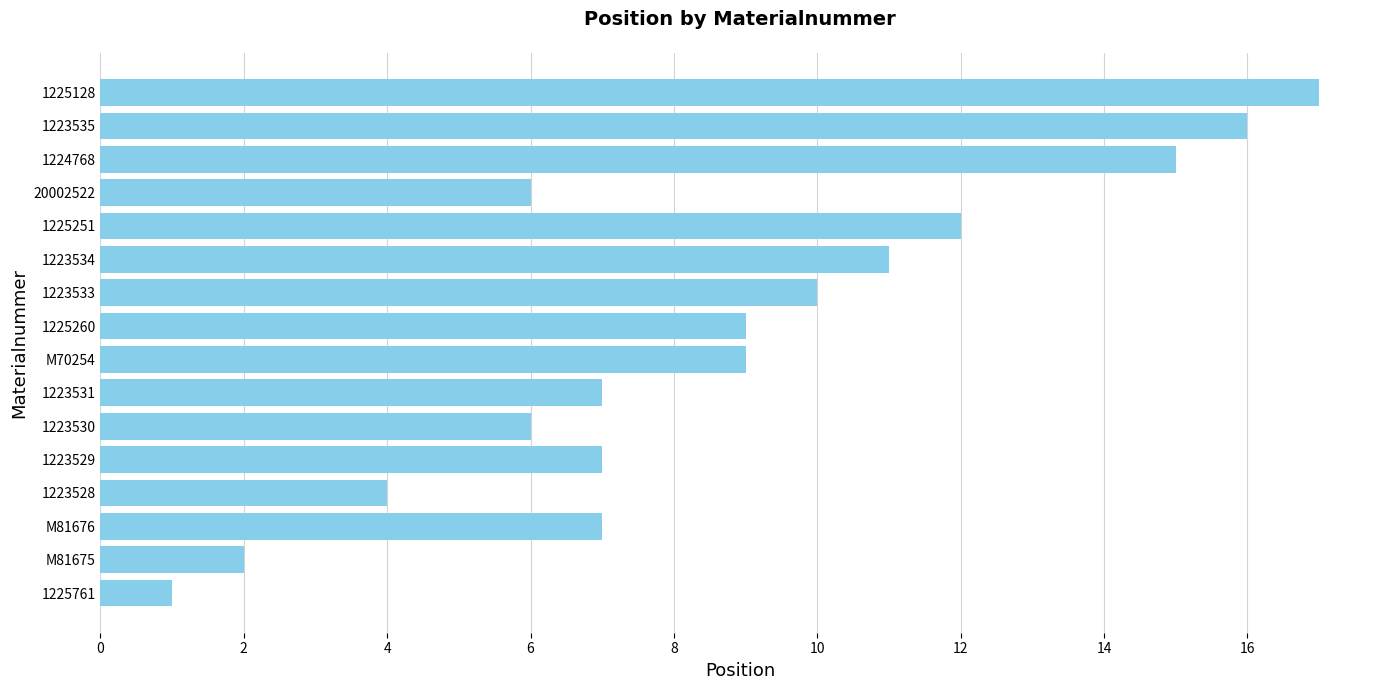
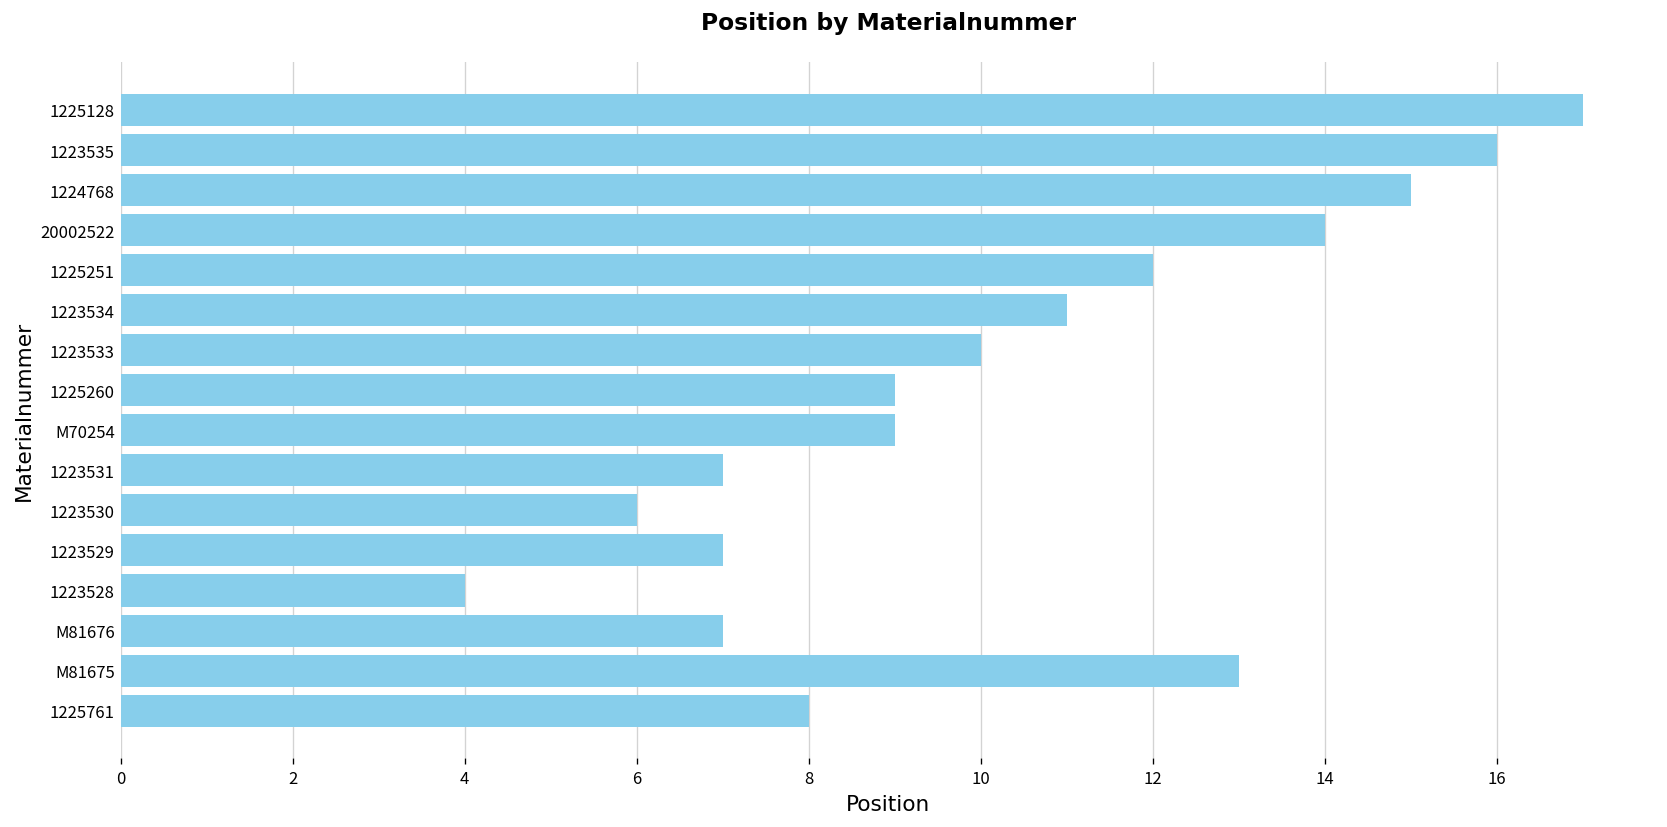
20002522: 6 -> 14
M81675: 2 -> 13
1225761: 1 -> 8
